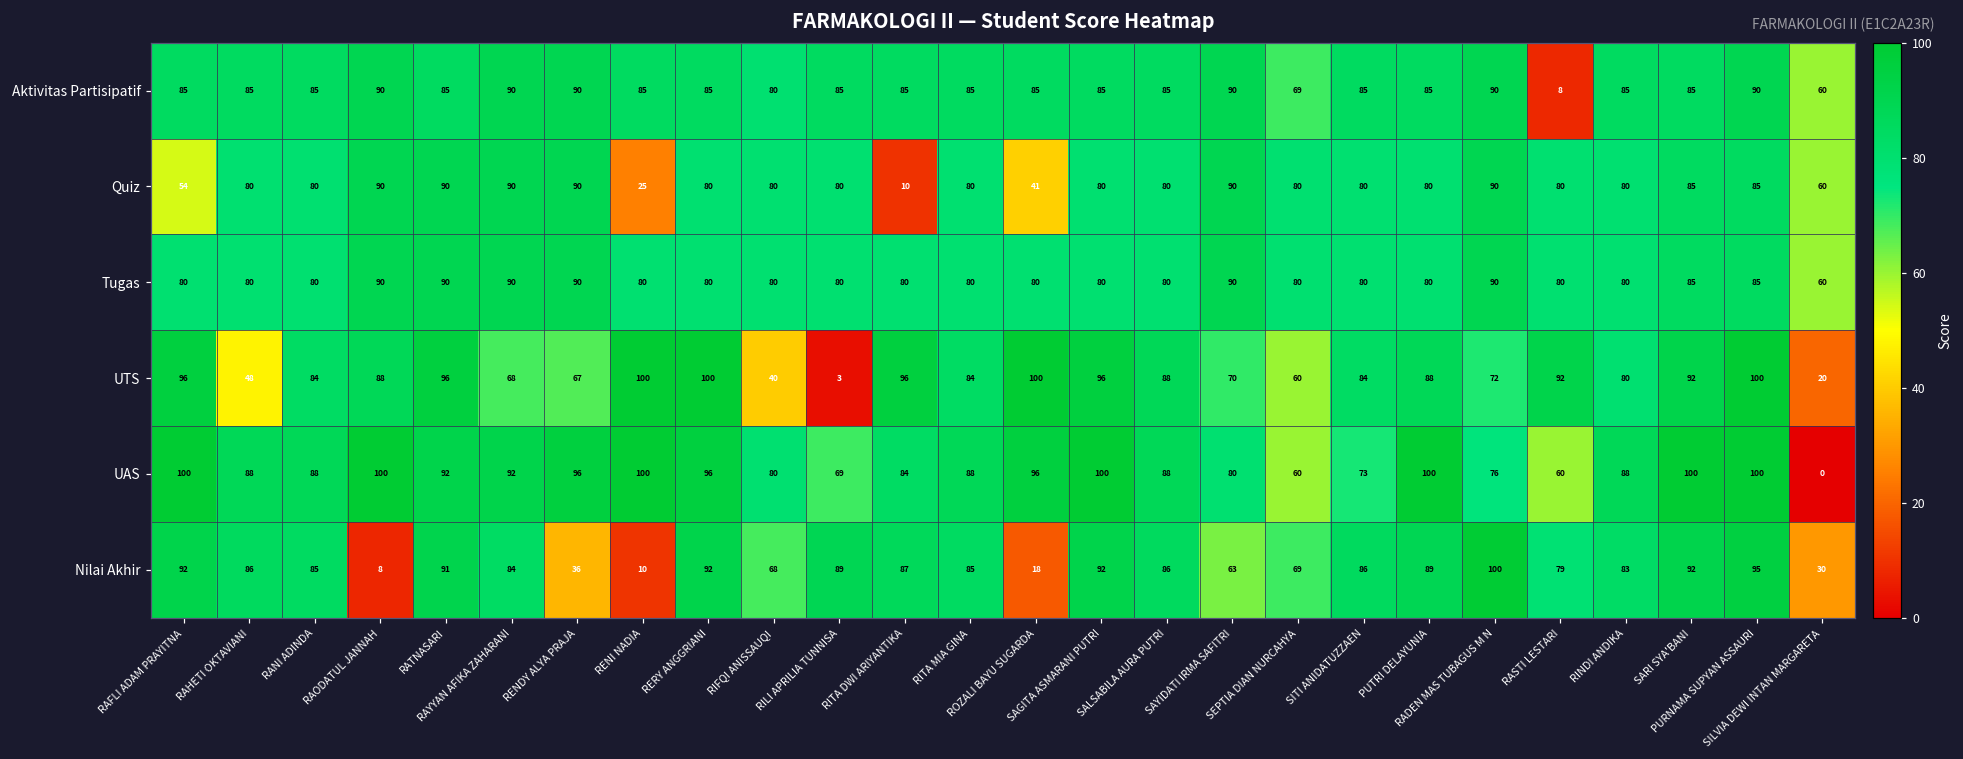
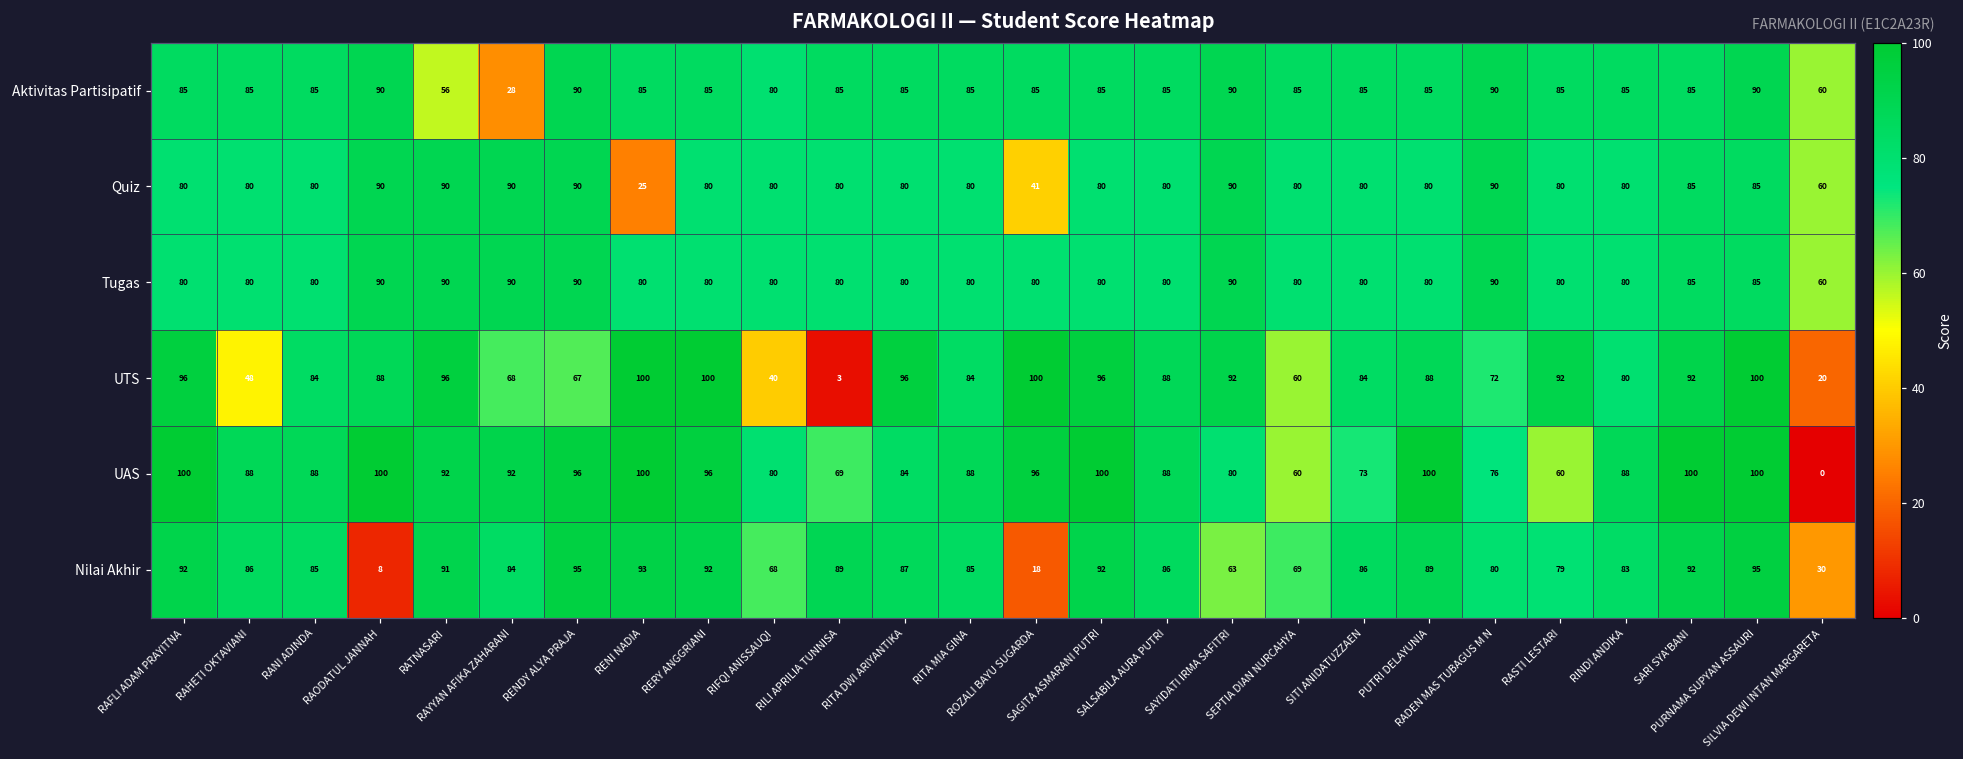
Aktivitas Partisipatif, RATNASARI: 85 -> 56
Aktivitas Partisipatif, RAYYAN AFIKA ZAHARANI: 90 -> 28
Aktivitas Partisipatif, SEPTIA DIAN NURCAHYA: 69 -> 85
Aktivitas Partisipatif, RASTI LESTARI: 8 -> 85
Quiz, RAFLI ADAM PRAYITNA: 54 -> 80
Quiz, RITA DWI ARIYANTIKA: 10 -> 80
UTS, SAYIDATI IRMA SAFITRI: 70 -> 92
Nilai Akhir, RENDY ALYA PRAJA: 36 -> 95
Nilai Akhir, RENI NADIA: 10 -> 93
Nilai Akhir, RADEN MAS TUBAGUS M N: 100 -> 80
